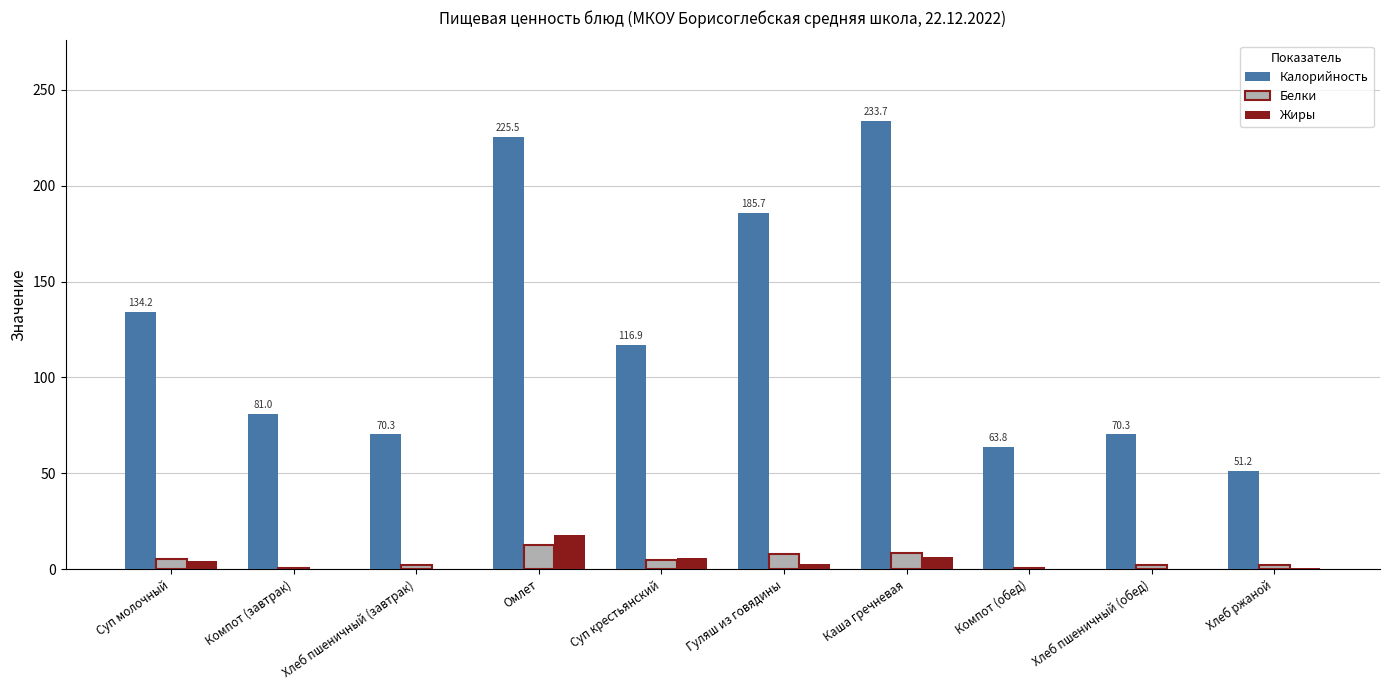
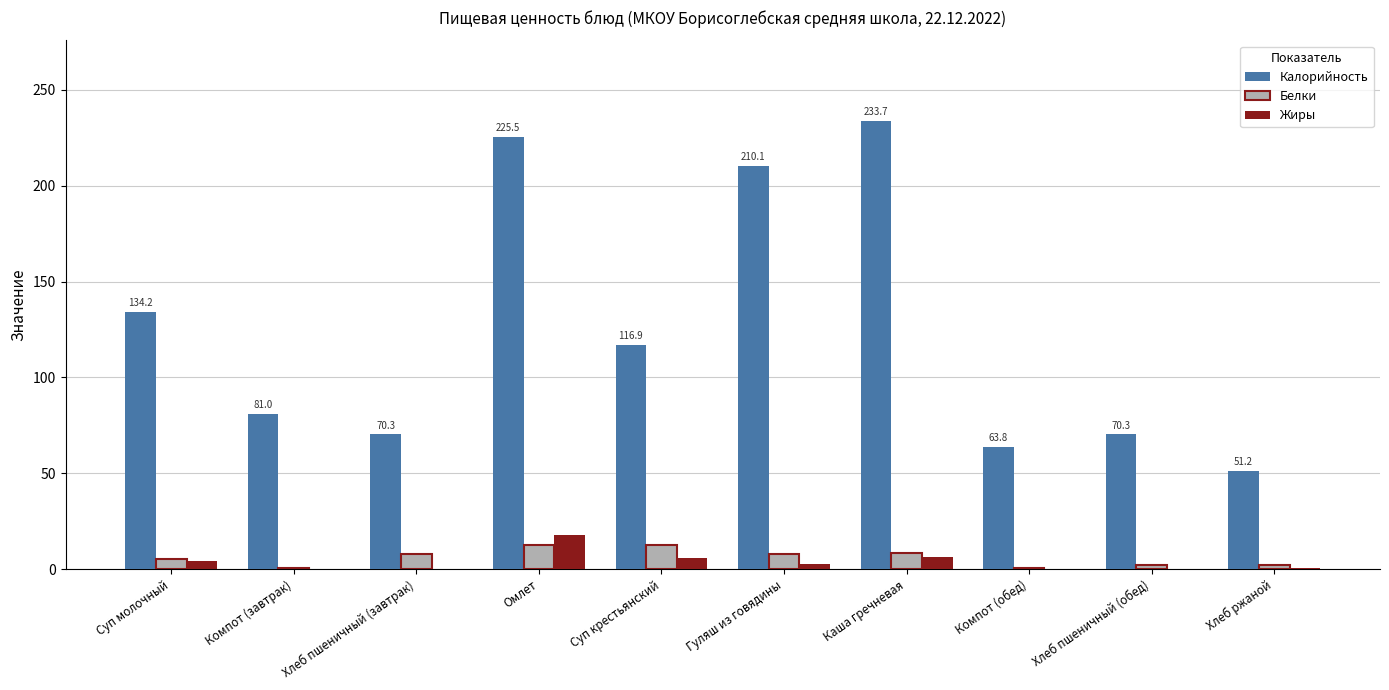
Белки, Хлеб пшеничный (завтрак): 2 -> 8
Белки, Суп крестьянский: 5 -> 13
Калорийность, Гуляш из говядины: 185.7 -> 210.1
